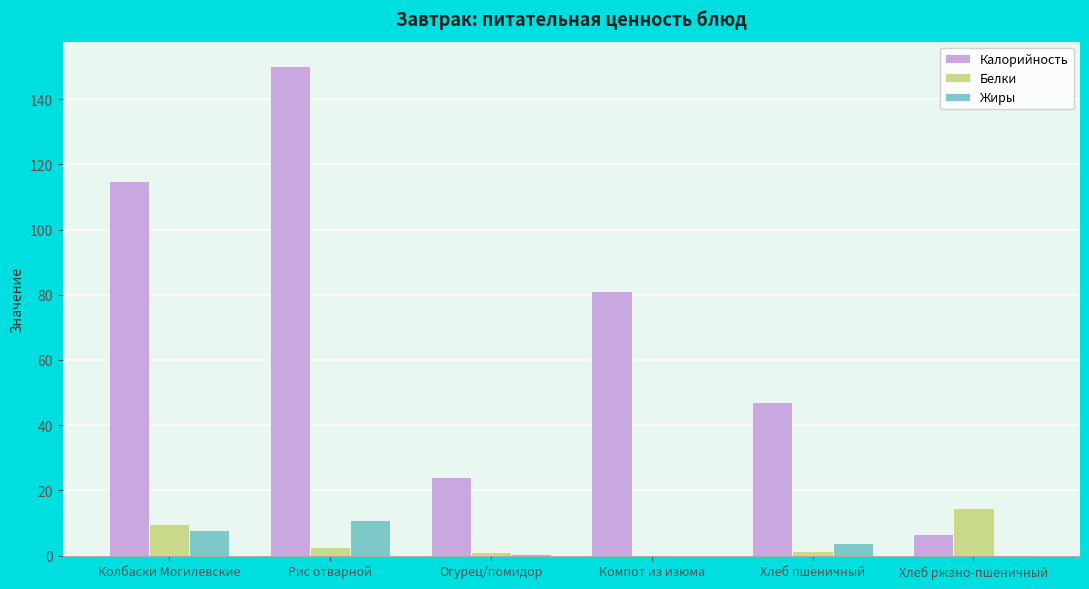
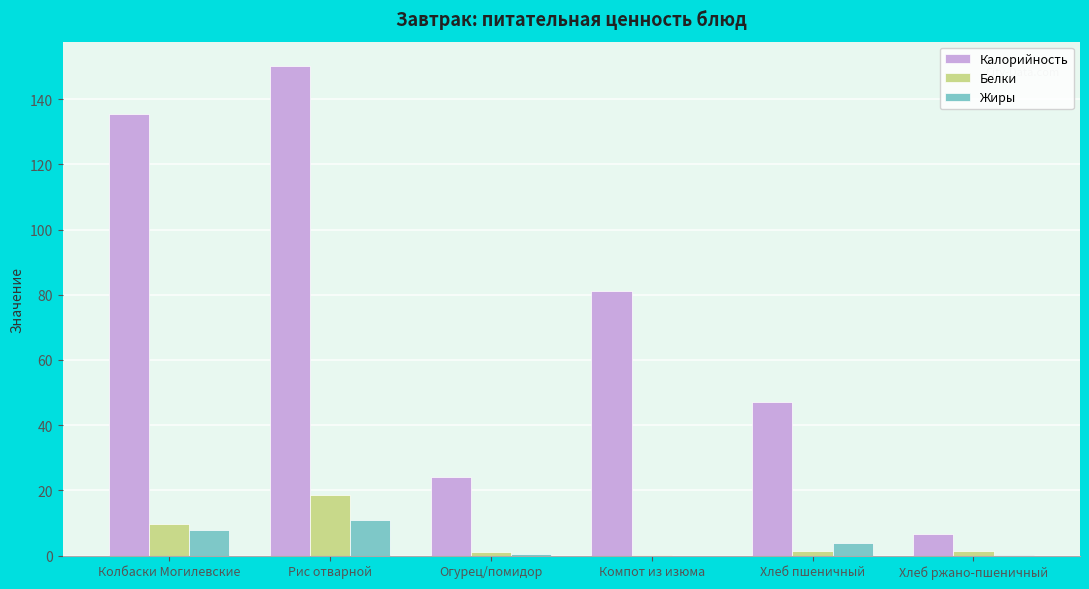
Калорийность, Колбаски Могилевские: 115 -> 135
Белки, Рис отварной: 3 -> 18
Белки, Хлеб ржано-пшеничный: 15 -> 1
